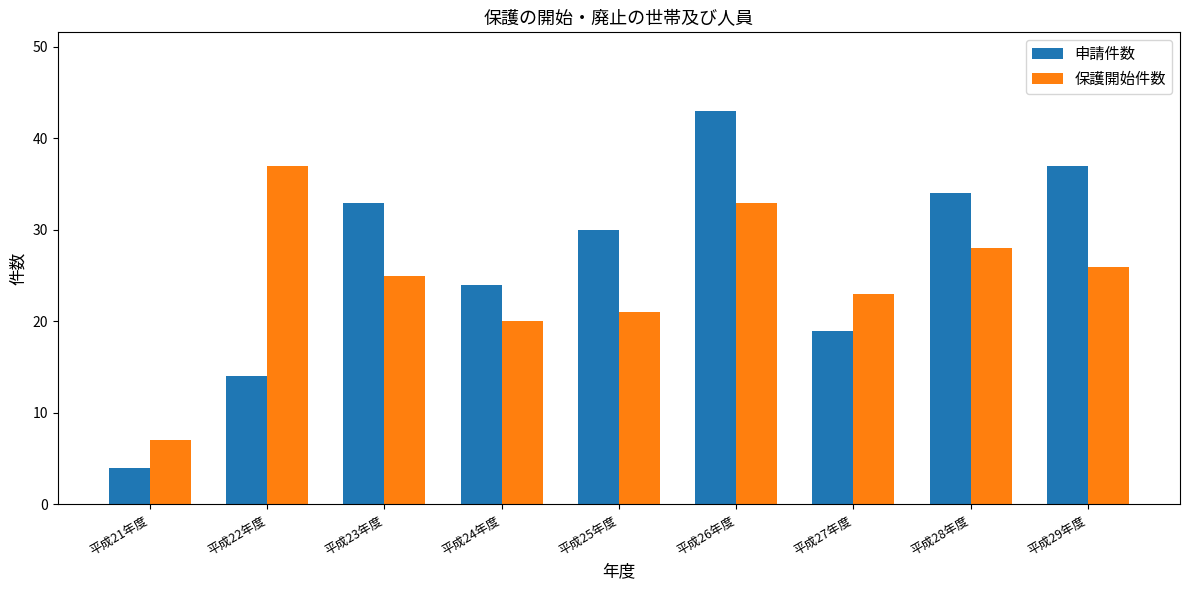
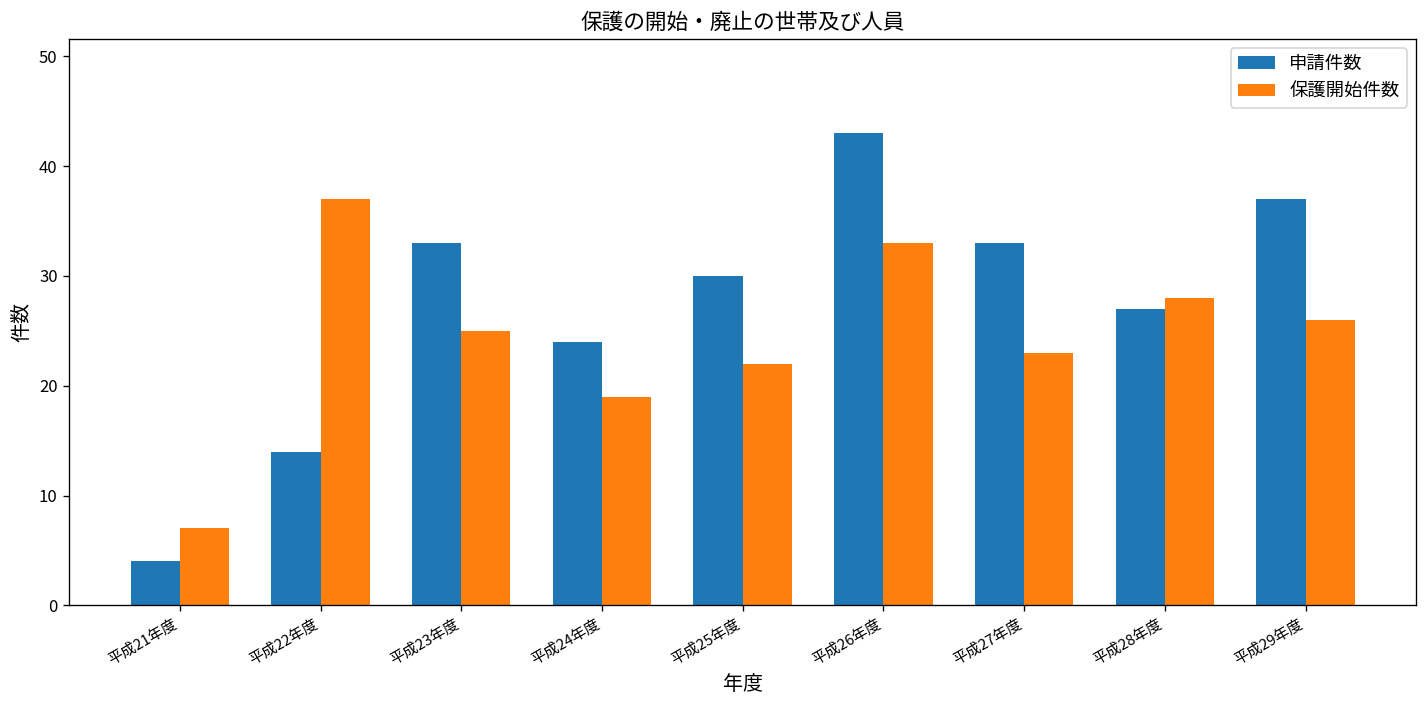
保護開始件数, 平成24年度: 20 -> 19
保護開始件数, 平成25年度: 21 -> 22
申請件数, 平成27年度: 19 -> 33
申請件数, 平成28年度: 34 -> 27
